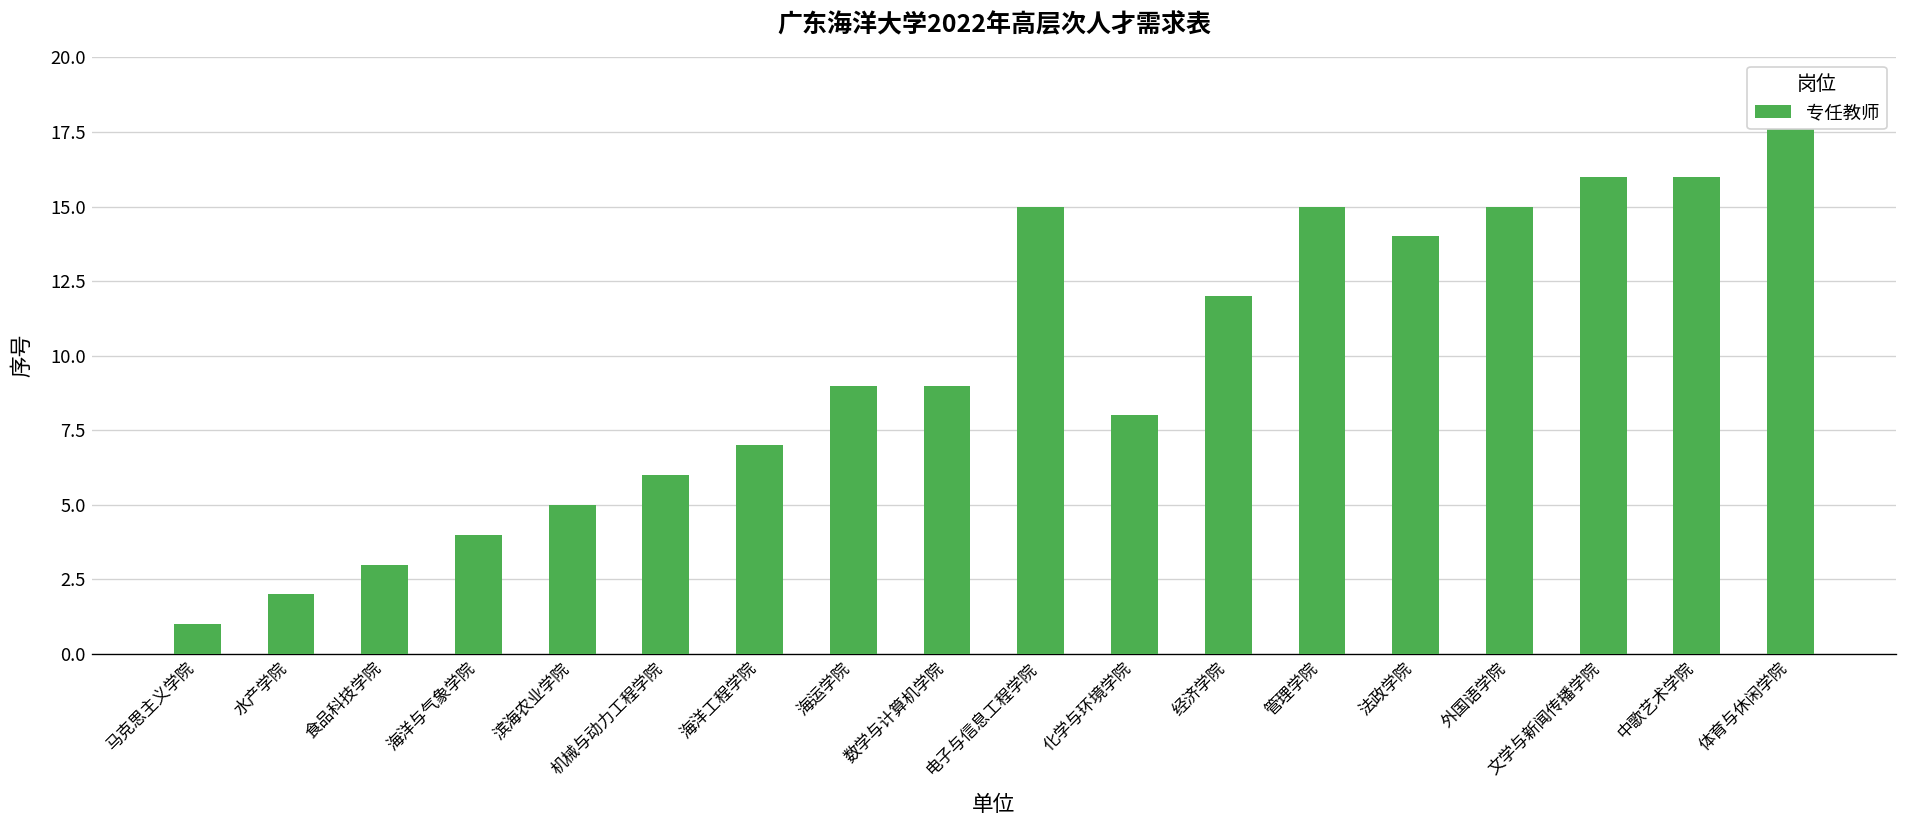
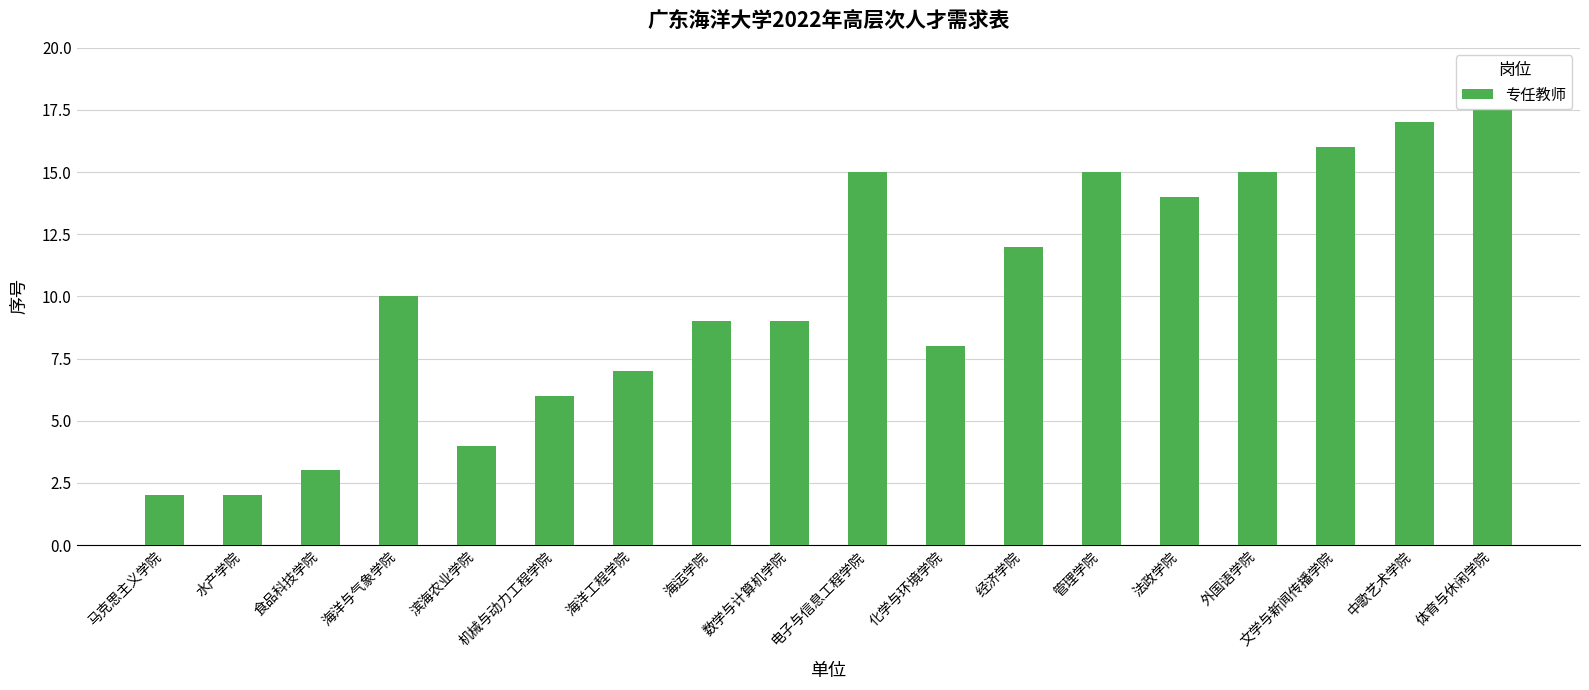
马克思主义学院: 1 -> 2
海洋与气象学院: 4 -> 10
滨海农业学院: 5 -> 4
中歌艺术学院: 16 -> 17
